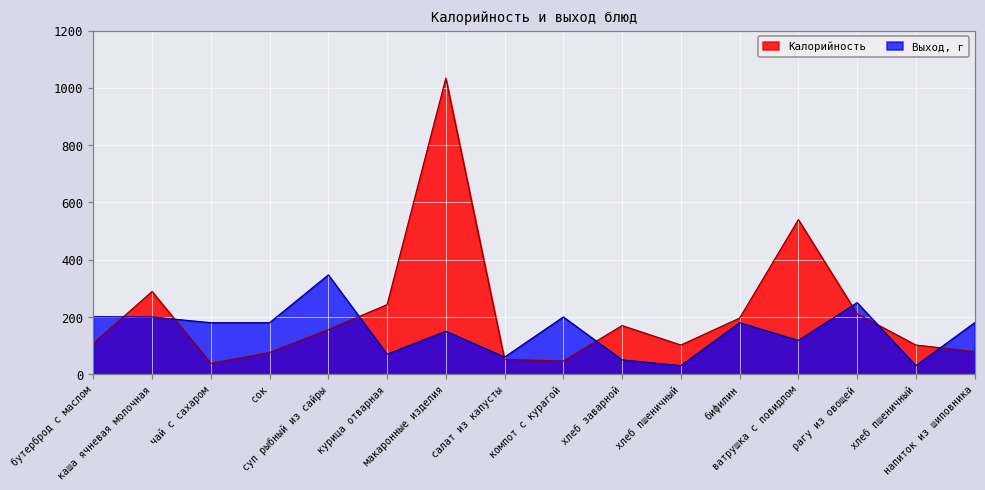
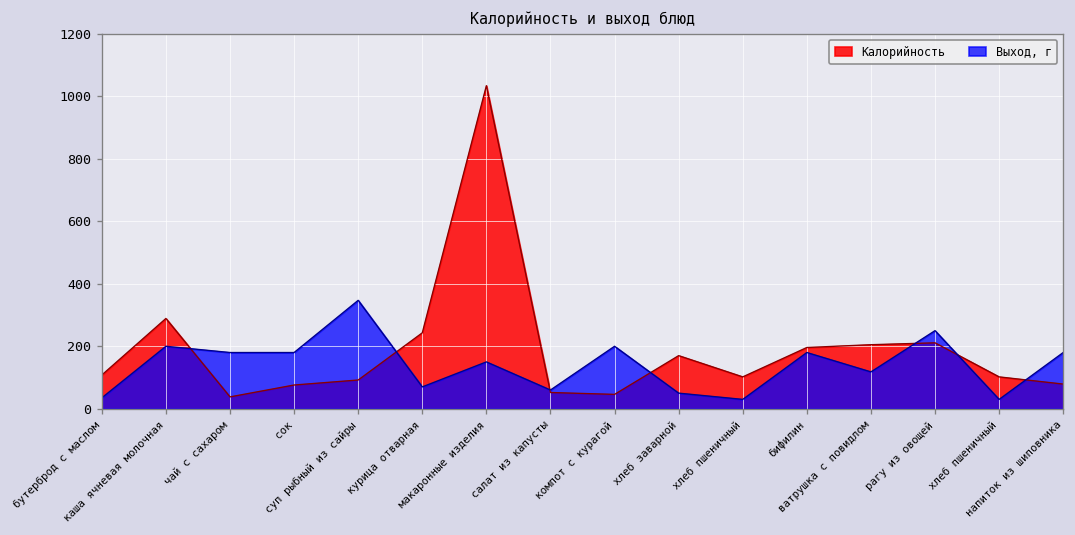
Выход, г, бутерброд с маслом: 200 -> 40
Калорийность, суп рыбный из сайры: 160 -> 90
Калорийность, ватрушка с повидлом: 540 -> 210
